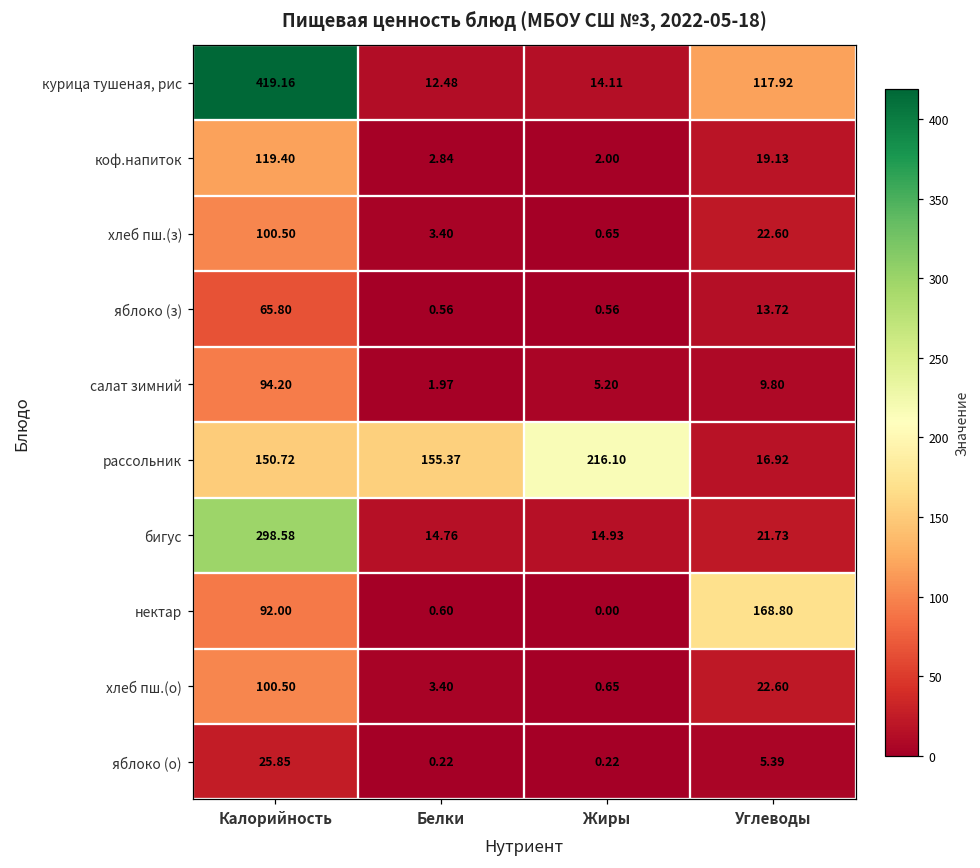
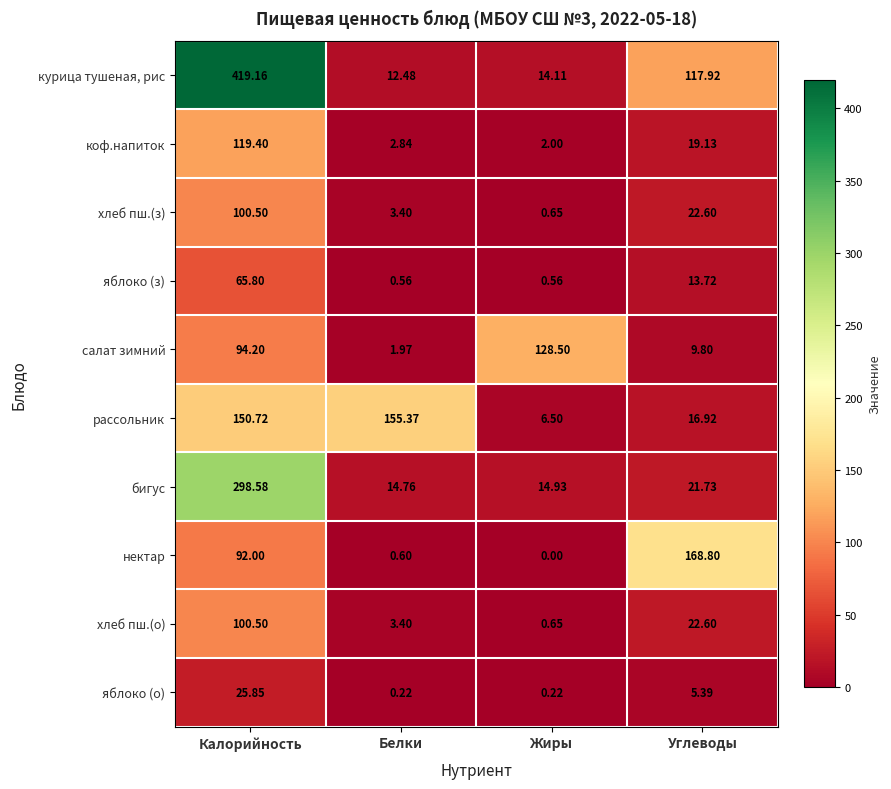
салат зимний, Жиры: 5.20 -> 128.50
рассольник, Жиры: 216.10 -> 6.50
